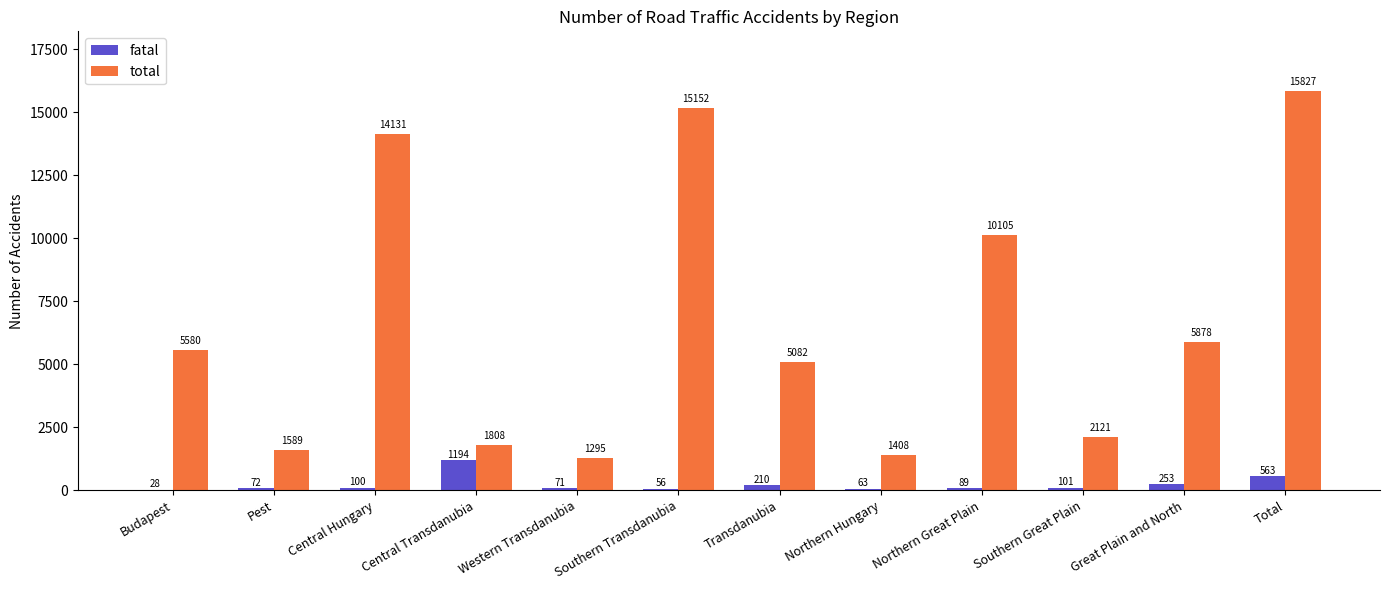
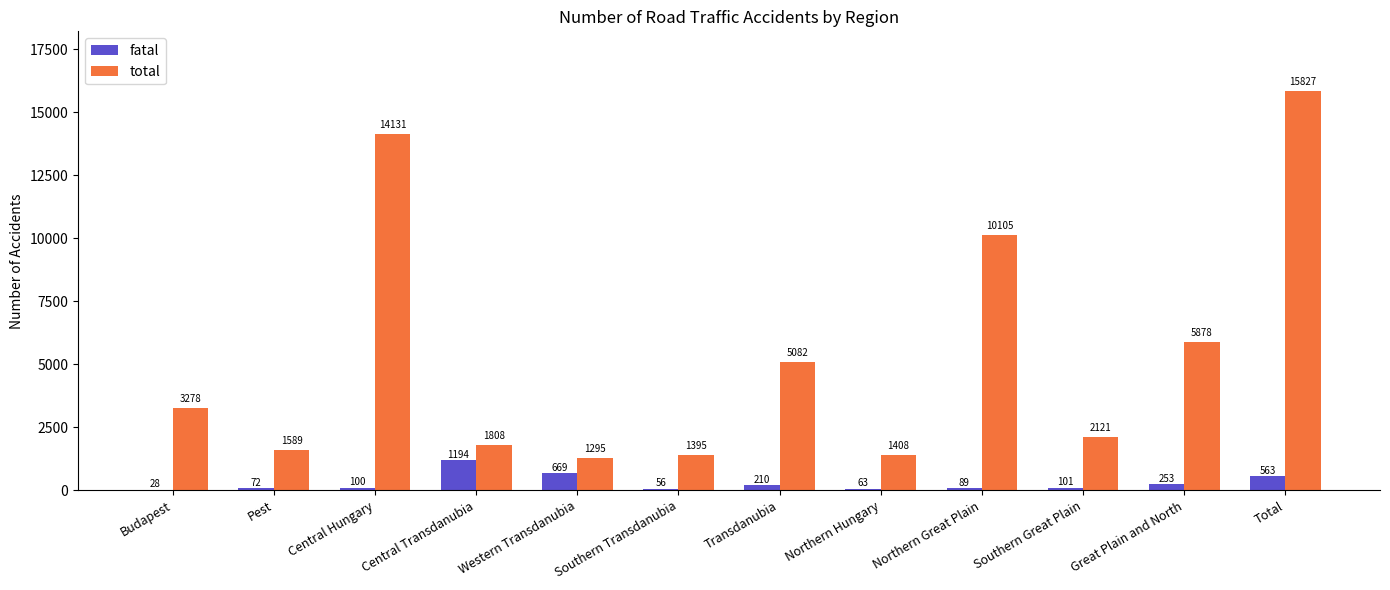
total, Budapest: 5580 -> 3278
fatal, Western Transdanubia: 71 -> 669
total, Southern Transdanubia: 15152 -> 1395
